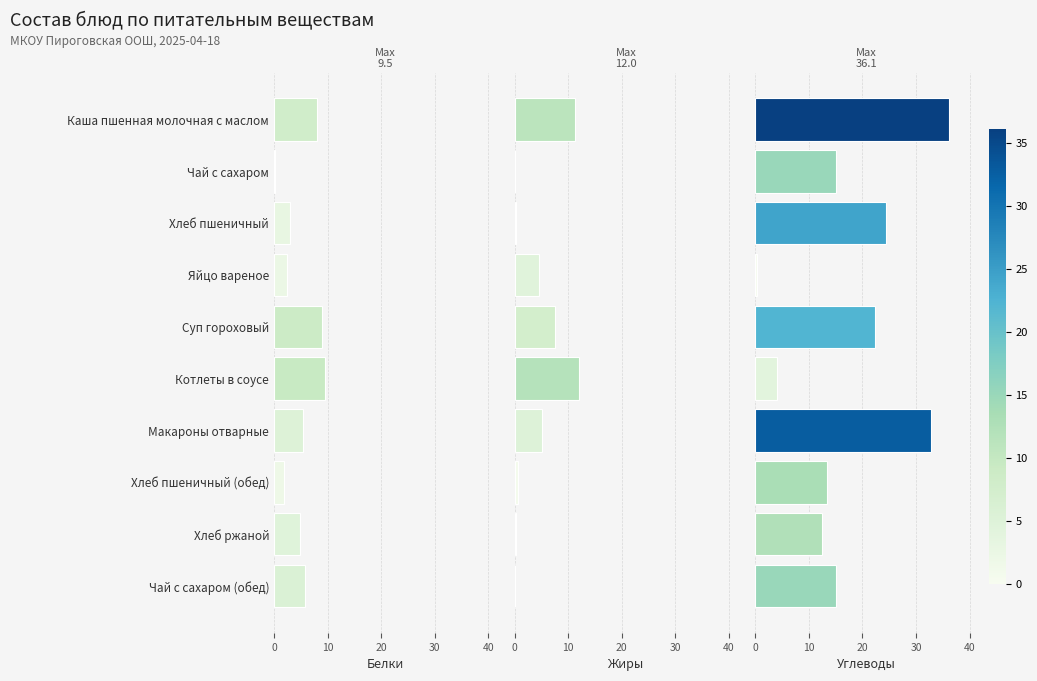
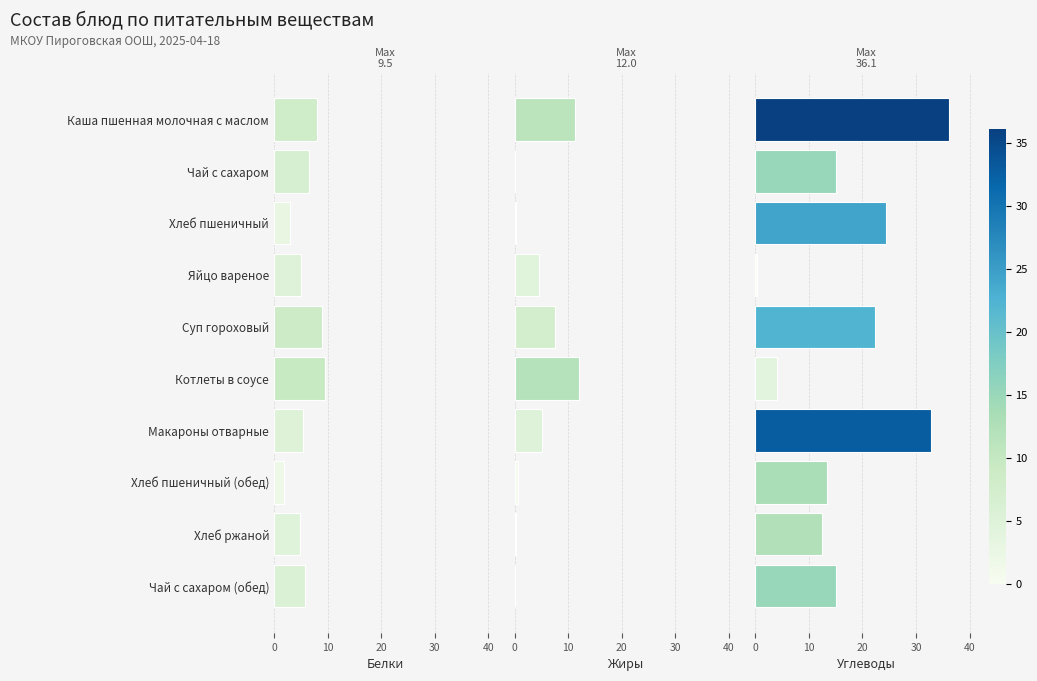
Max 9.5, Чай с сахаром: 0 -> 7
Max 9.5, Яйцо вареное: 3 -> 5
